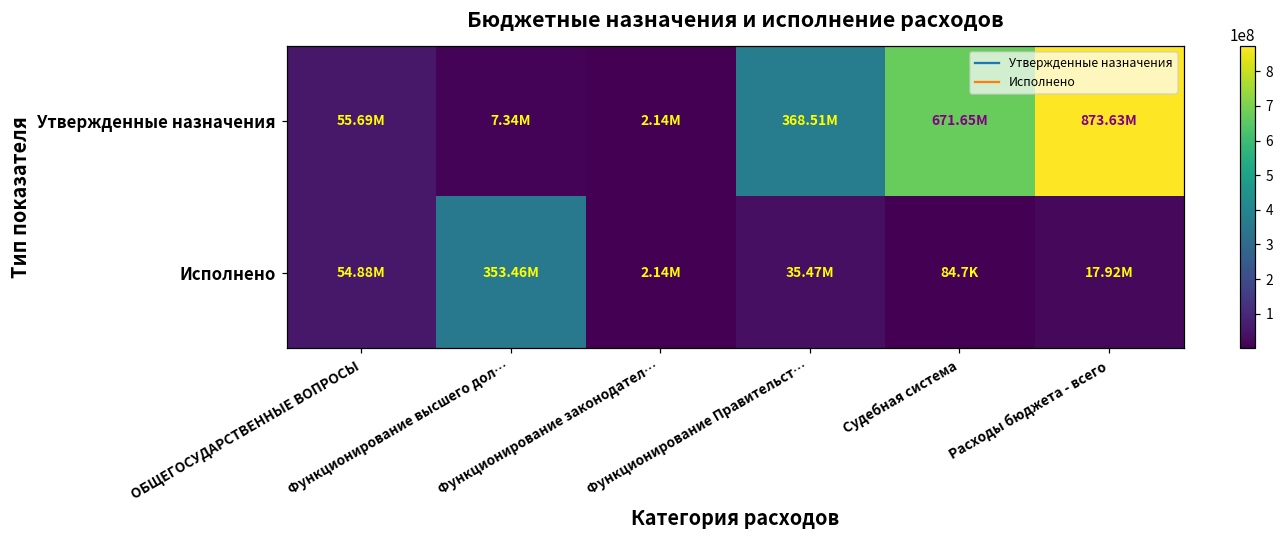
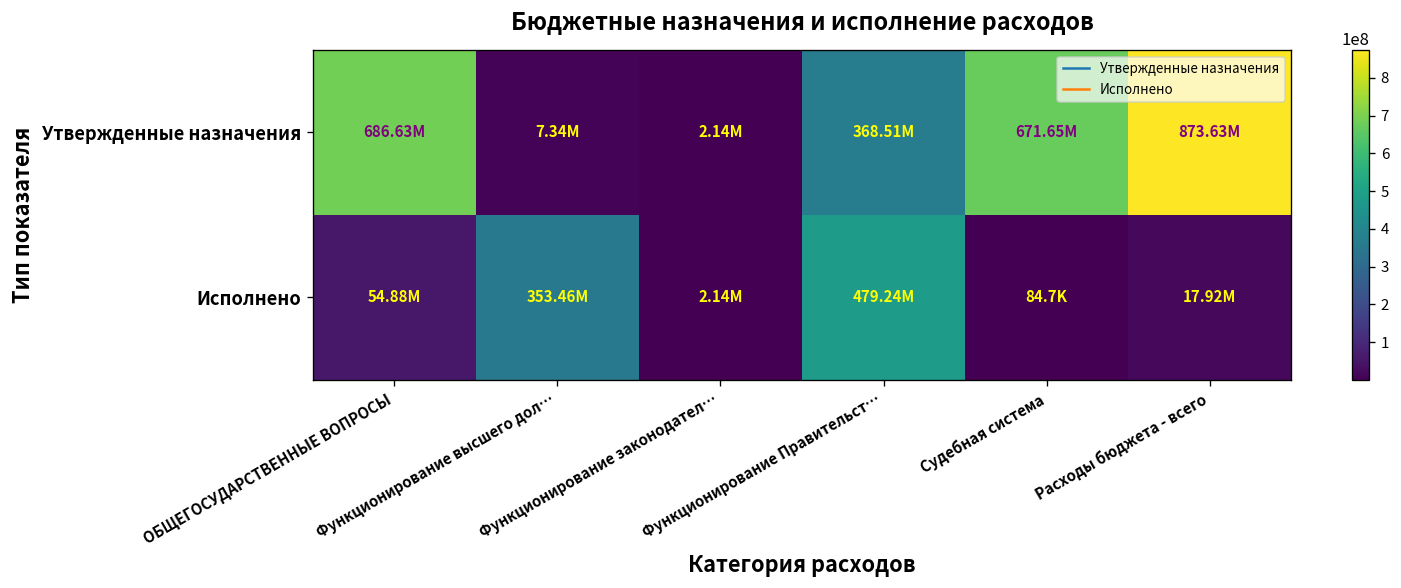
Утвержденные назначения, ОБЩЕГОСУДАРСТВЕННЫЕ ВОПРОСЫ: 55.69M -> 686.63M
Исполнено, Функционирование Правительст…: 35.47M -> 479.24M
